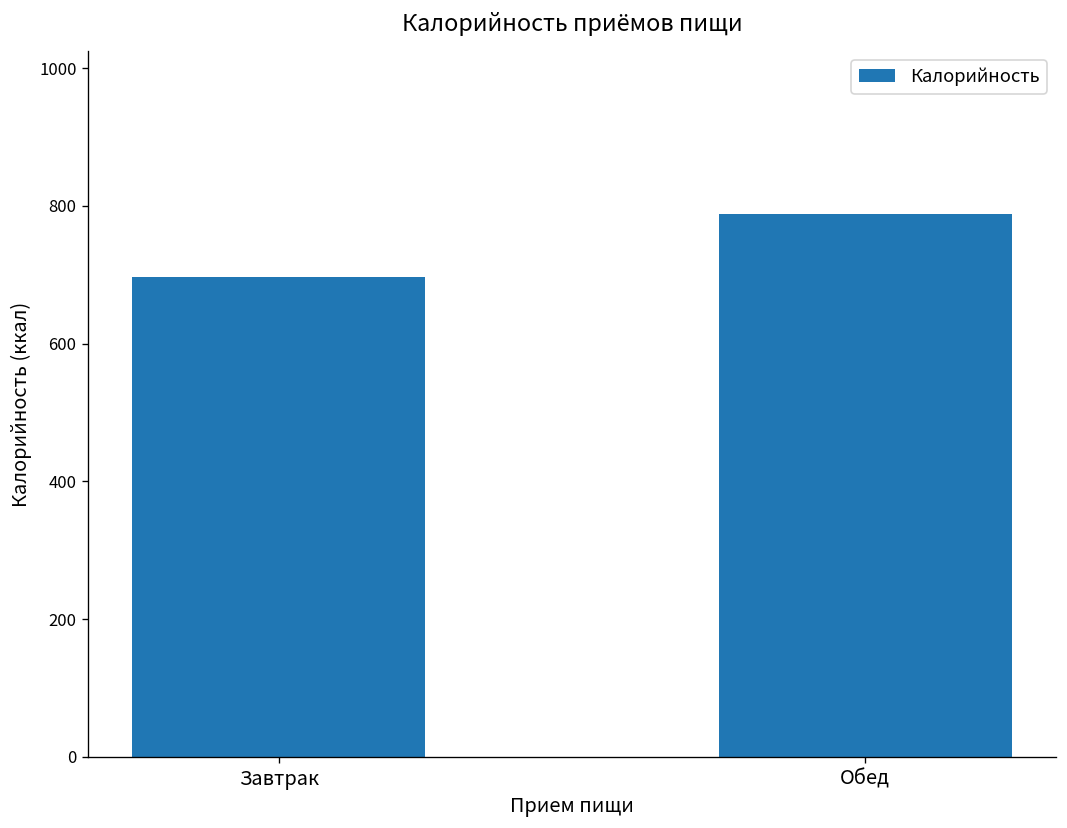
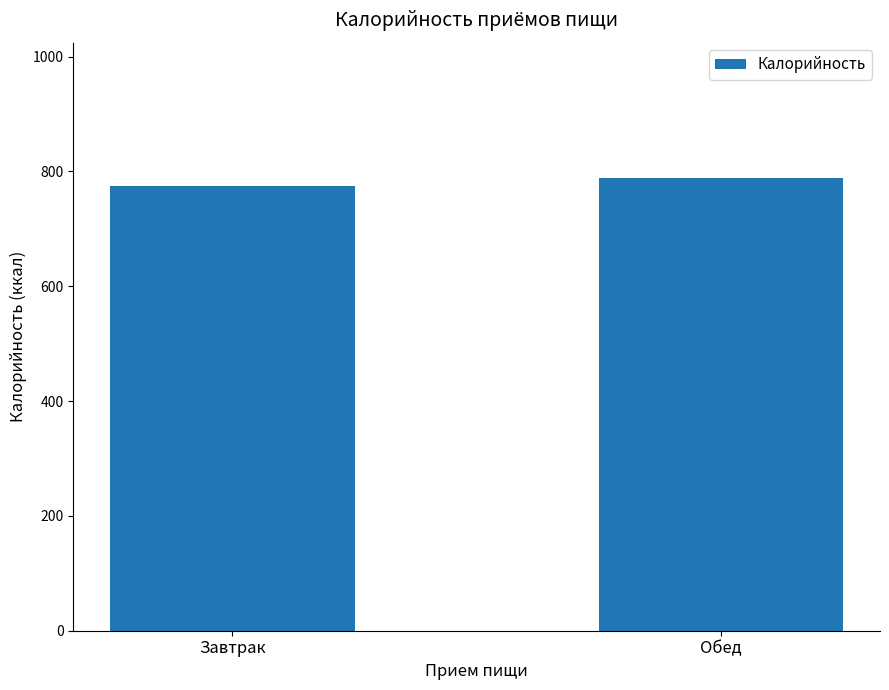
Завтрак: 700 -> 780
